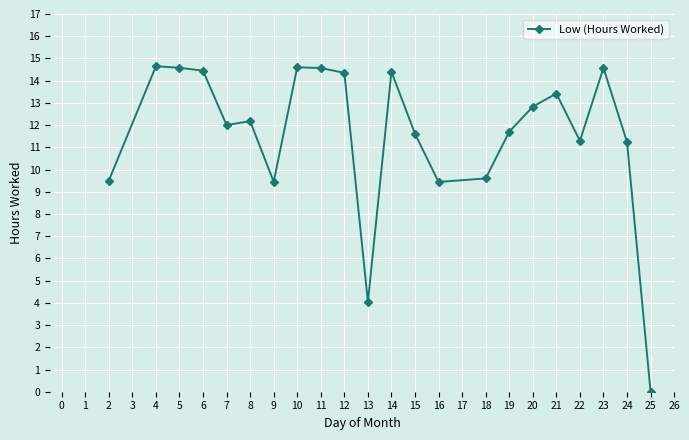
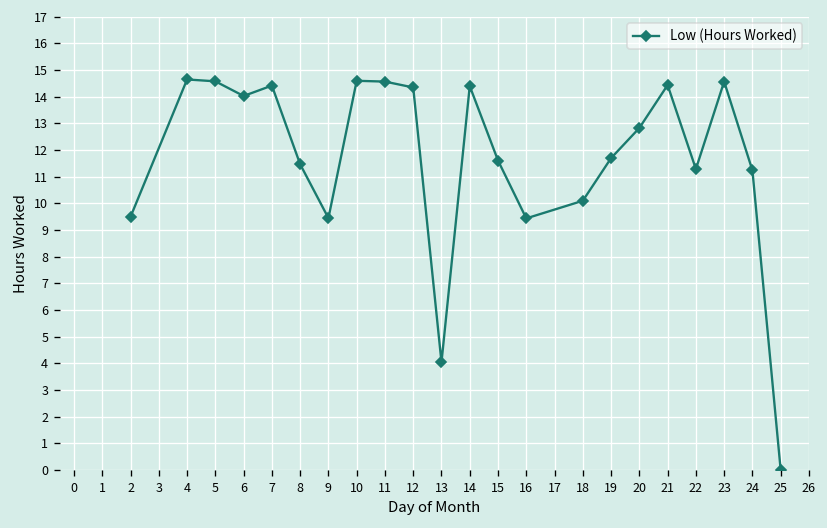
6: 14.5 -> 14.0
7: 12.0 -> 14.4
8: 12.2 -> 11.5
18: 9.6 -> 10.1
21: 13.4 -> 14.4
